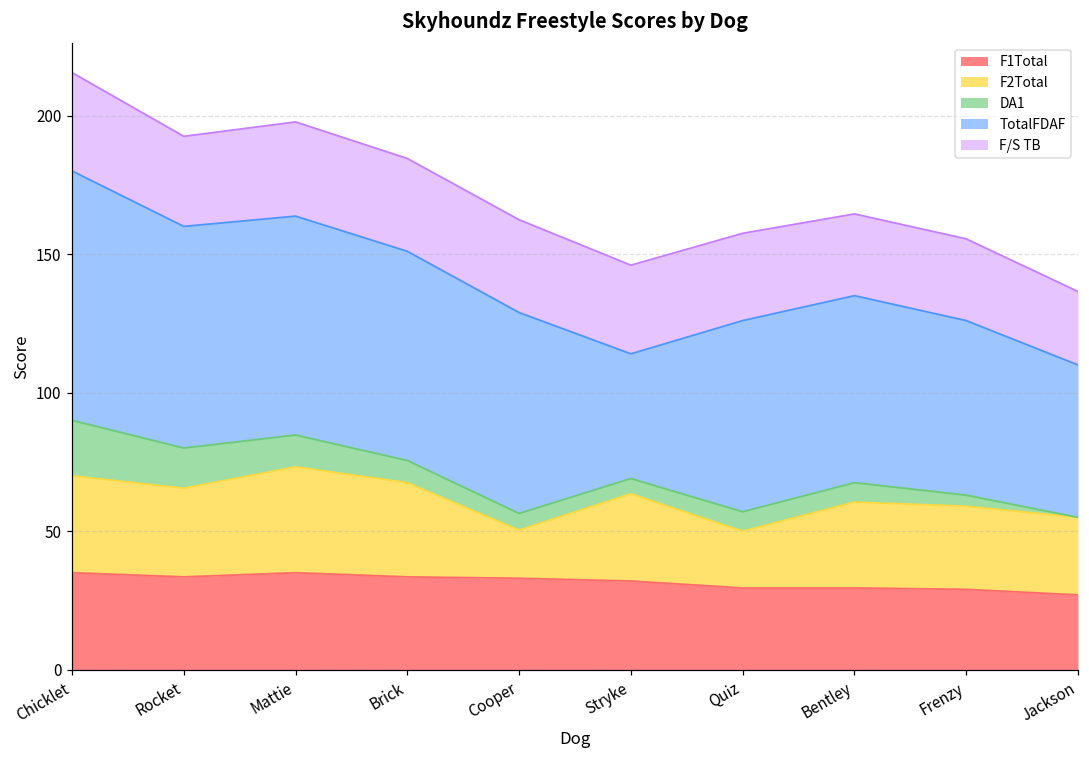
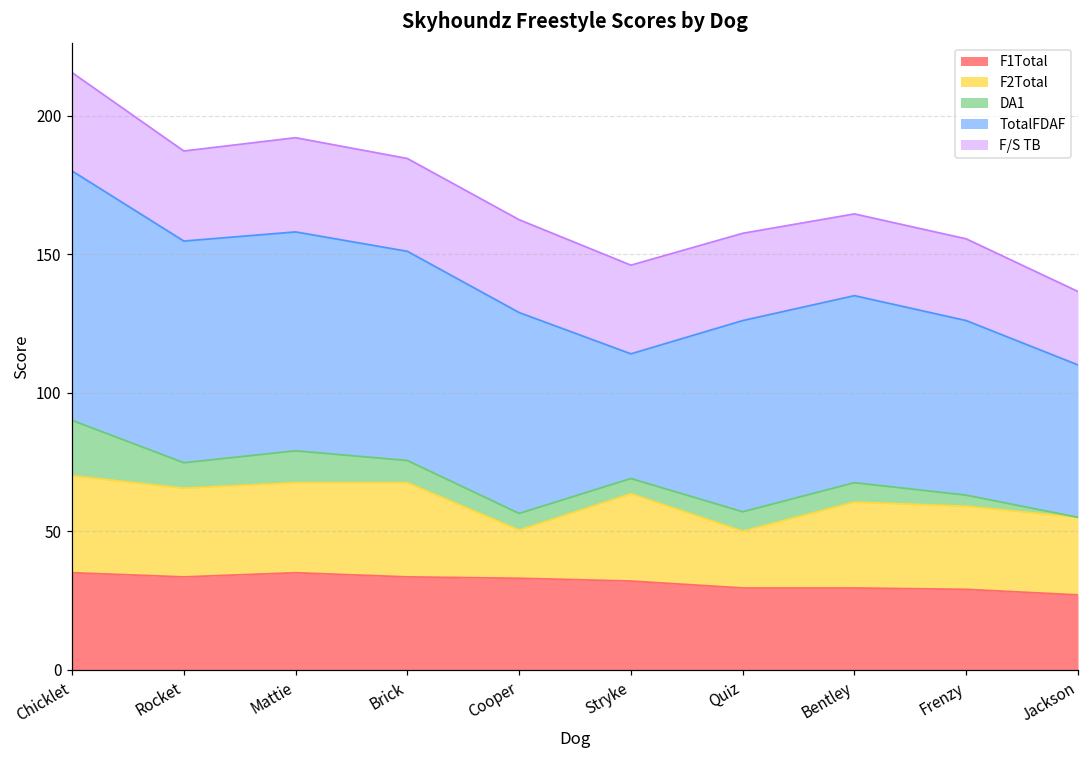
DA1, Rocket: 15 -> 9
F2Total, Mattie: 38 -> 33
